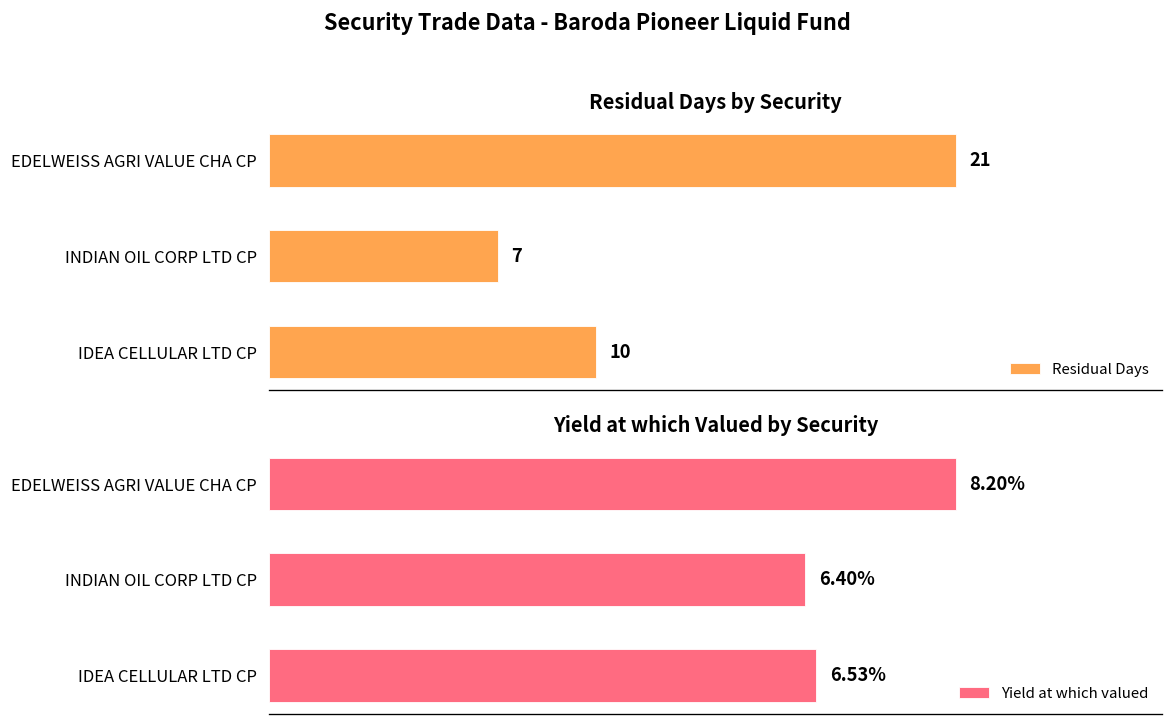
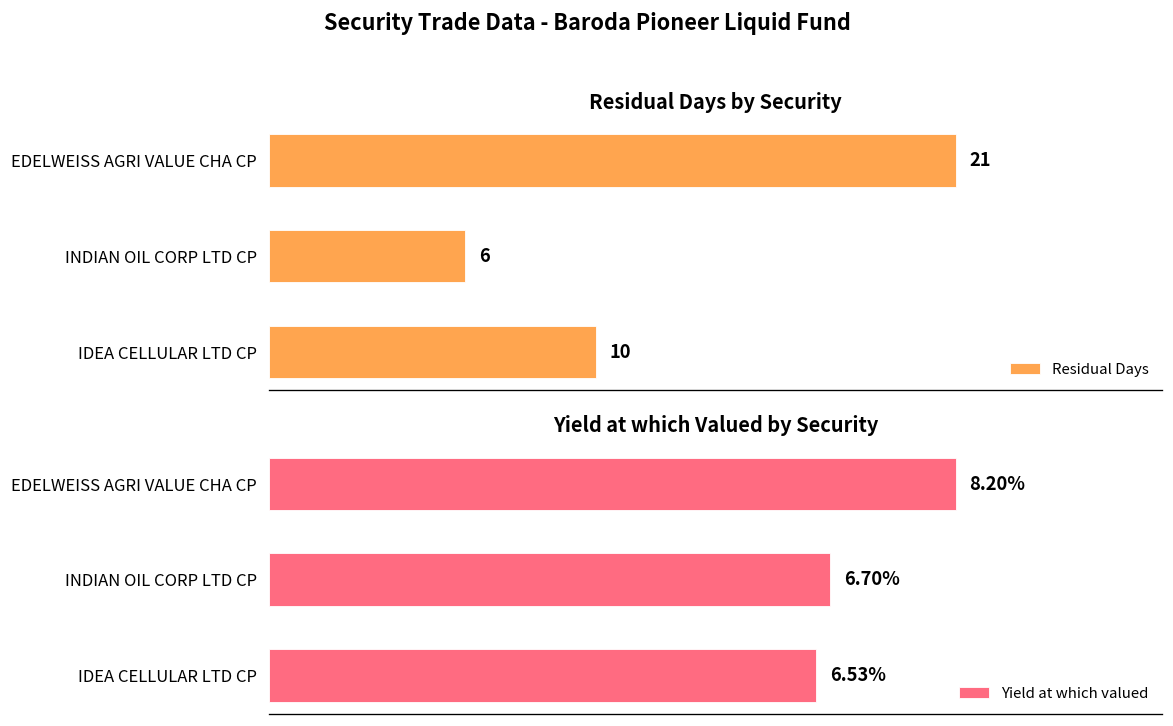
Residual Days by Security, INDIAN OIL CORP LTD CP: 7 -> 6
Yield at which Valued by Security, INDIAN OIL CORP LTD CP: 6.40% -> 6.70%
